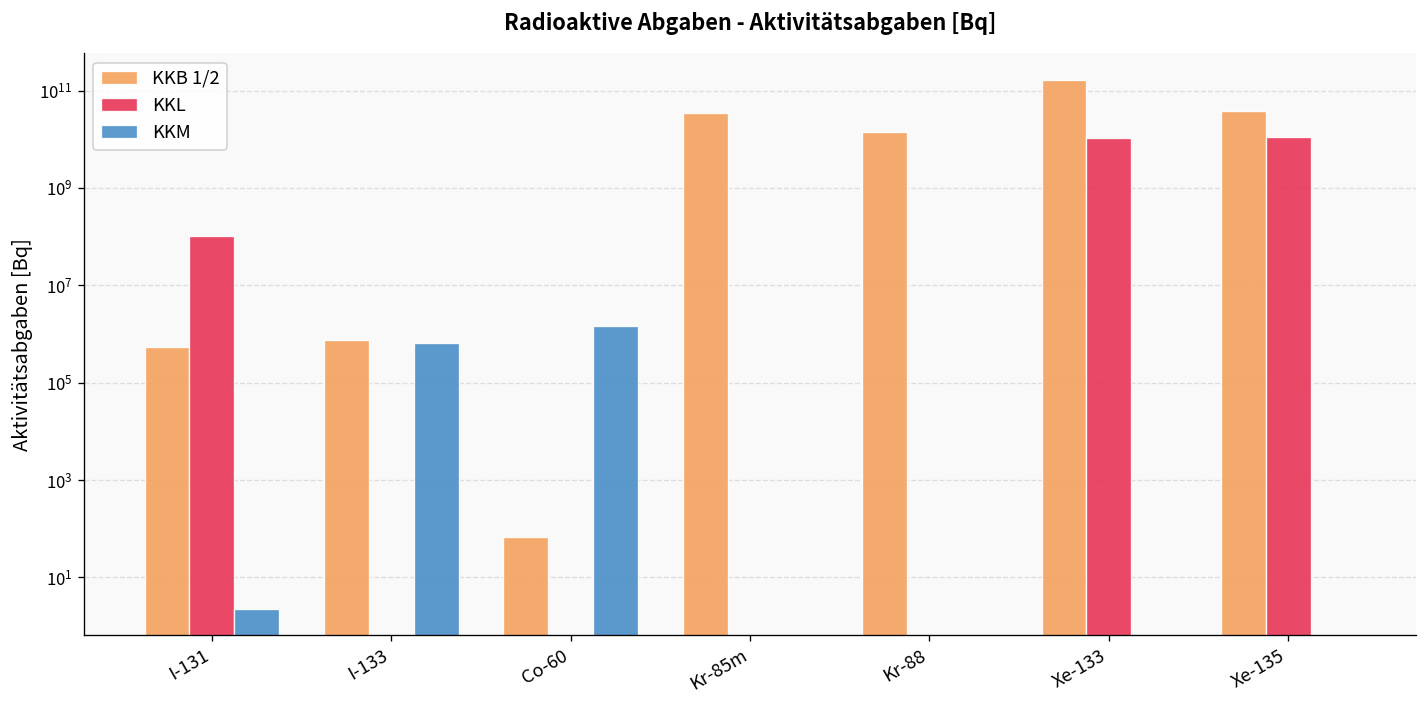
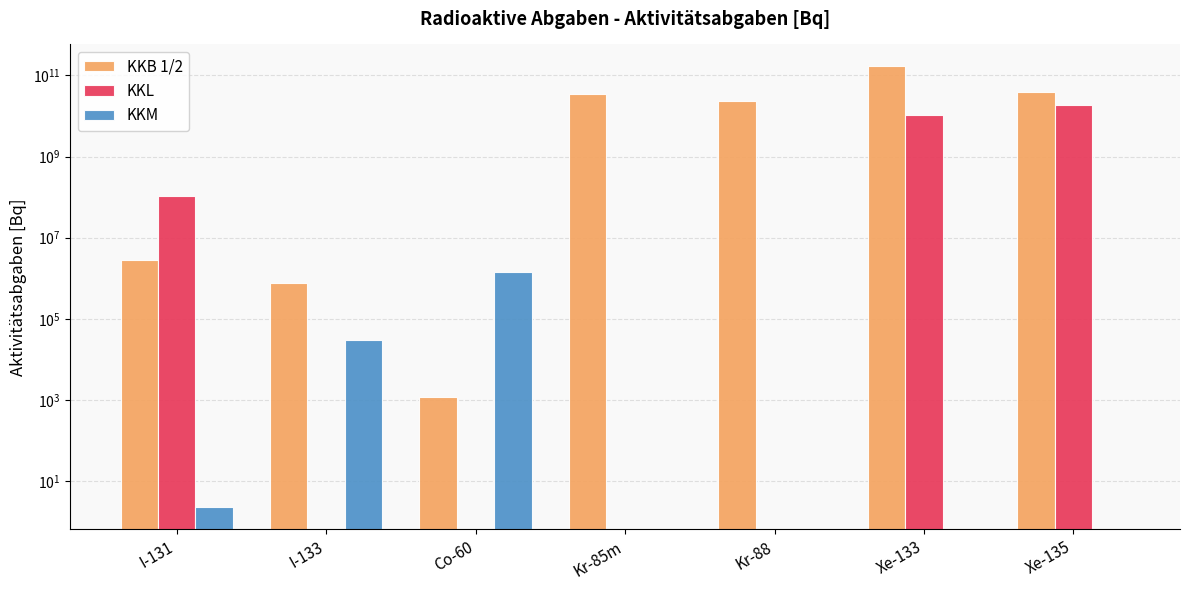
KKB 1/2, I-131: 500000 -> 3000000
KKM, I-133: 700000 -> 30000
KKB 1/2, Co-60: 70 -> 1200
KKB 1/2, Kr-88: 14000000000 -> 20000000000
KKL, Xe-135: 11000000000 -> 20000000000
